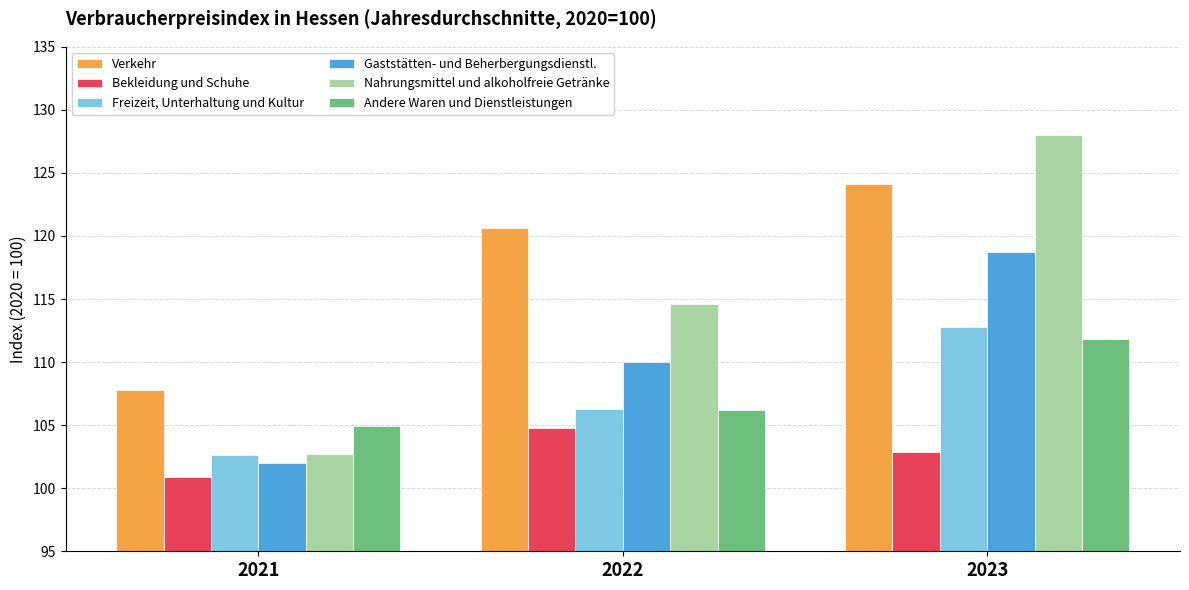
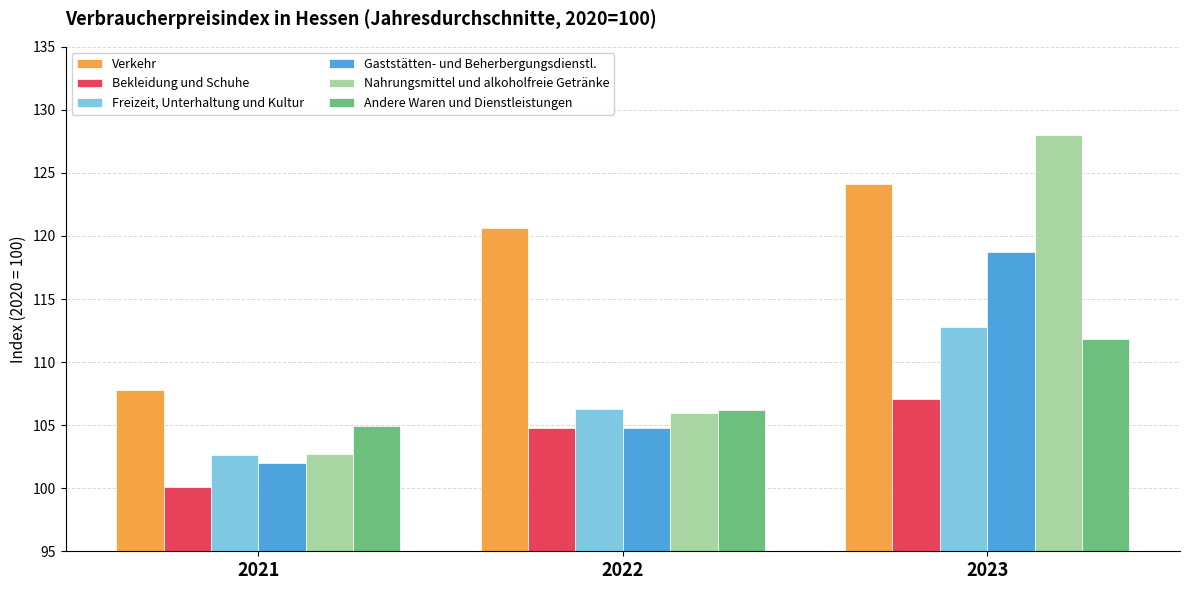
Bekleidung und Schuhe, 2021: 100.9 -> 100.1
Gaststätten- und Beherbergungsdienstl., 2022: 110.0 -> 104.8
Nahrungsmittel und alkoholfreie Getränke, 2022: 114.6 -> 106.0
Bekleidung und Schuhe, 2023: 102.9 -> 107.1
